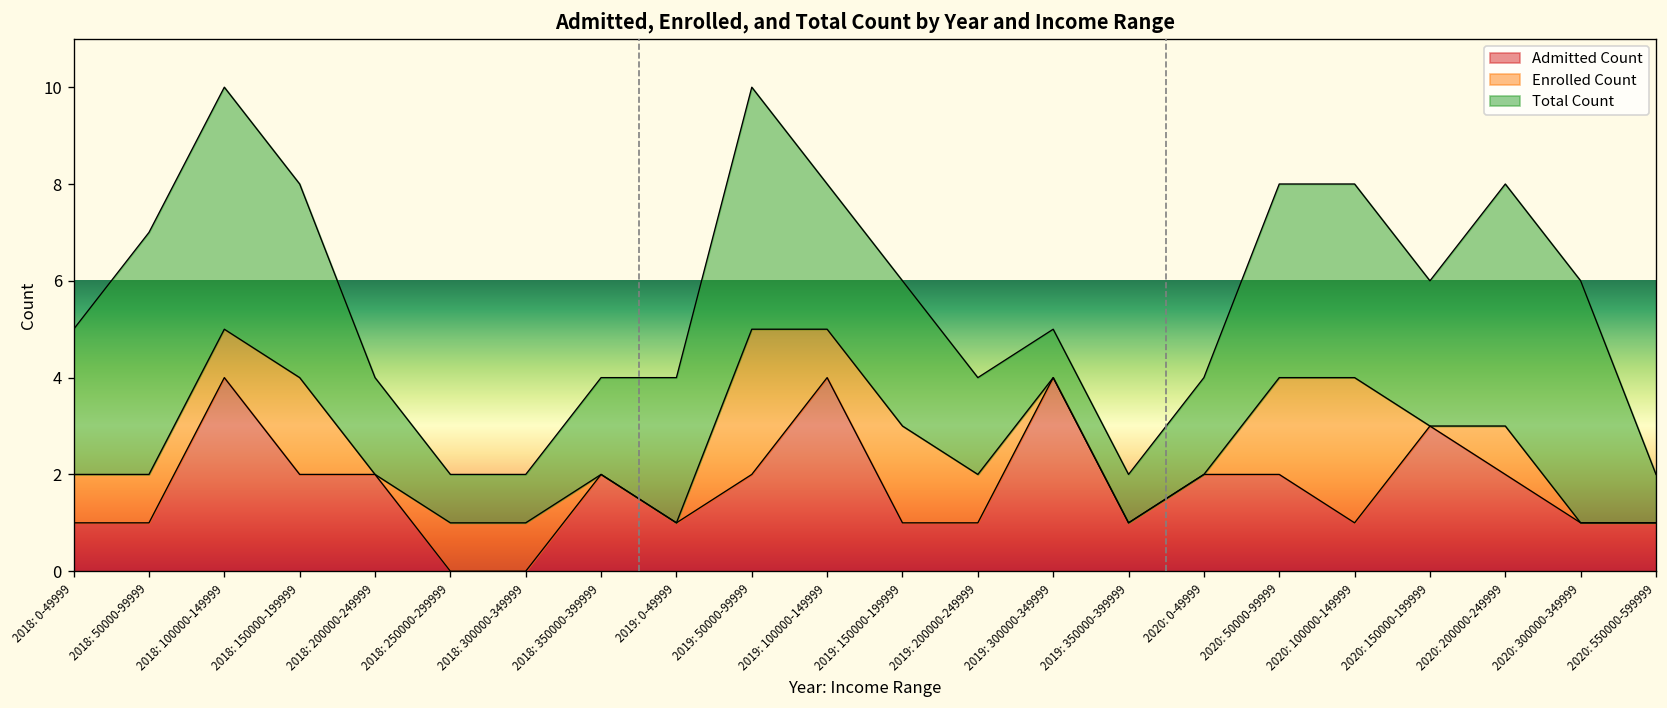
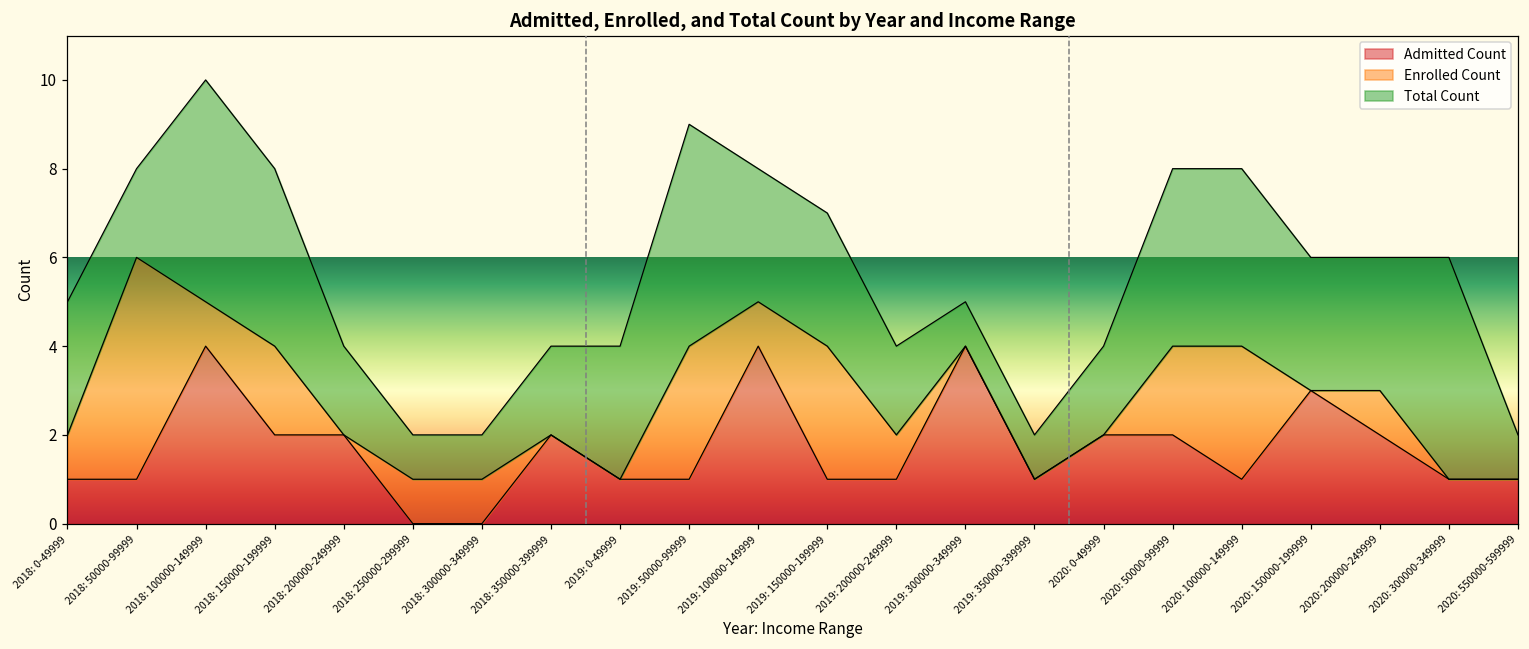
Enrolled Count, 2018: 50000-99999: 1 -> 5
Total Count, 2018: 50000-99999: 5 -> 2
Admitted Count, 2019: 50000-99999: 2 -> 1
Enrolled Count, 2019: 150000-199999: 2 -> 3
Total Count, 2020: 200000-249999: 5 -> 3
